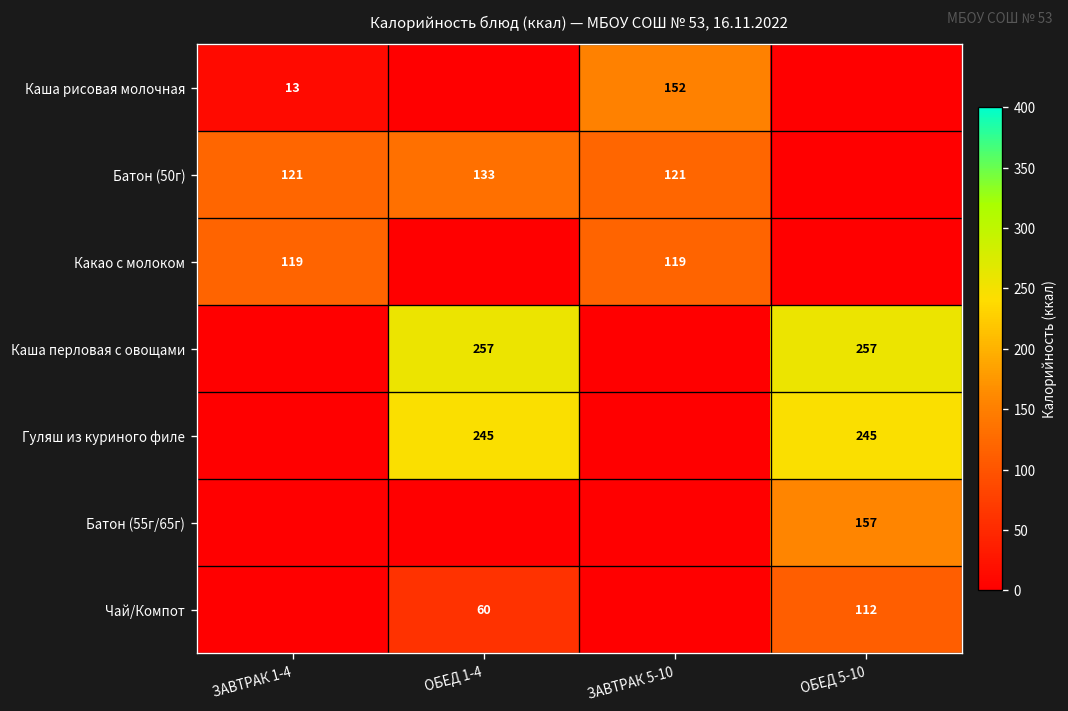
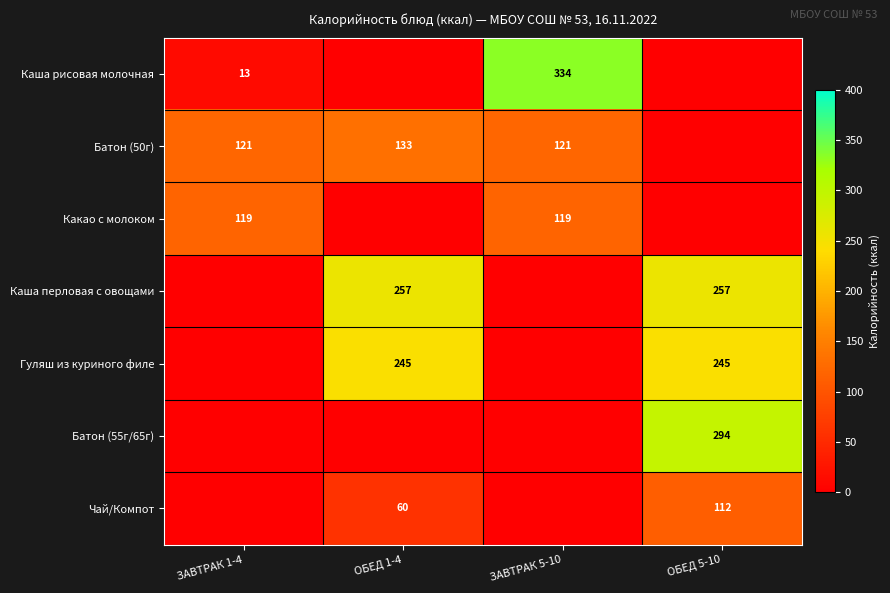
Каша рисовая молочная, ЗАВТРАК 5-10: 152 -> 334
Батон (55г/65г), ОБЕД 5-10: 157 -> 294
